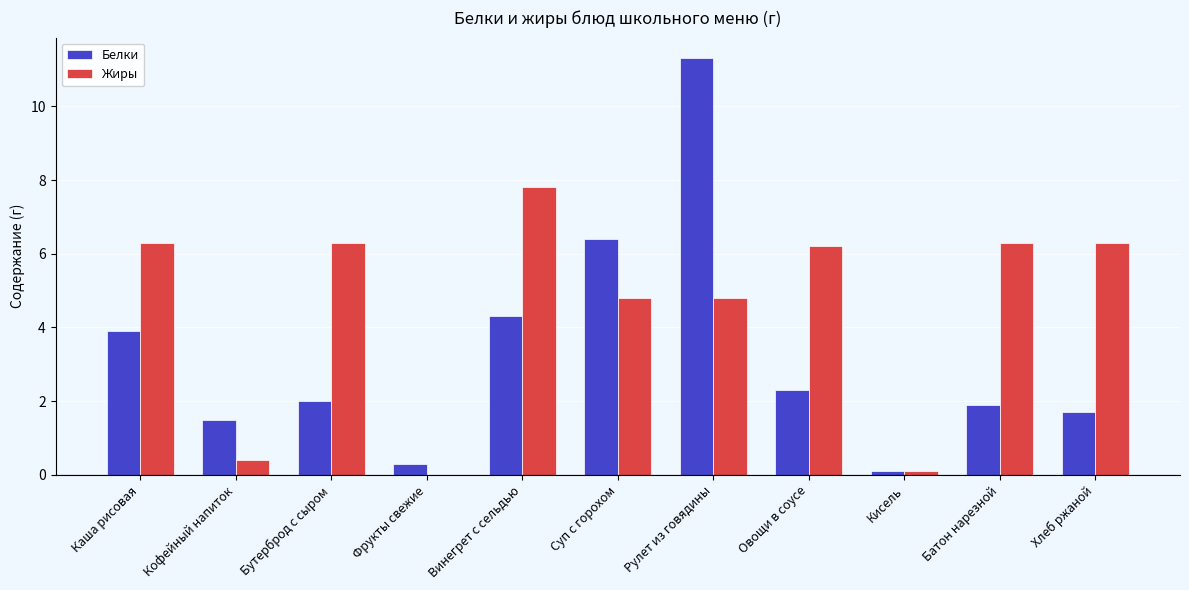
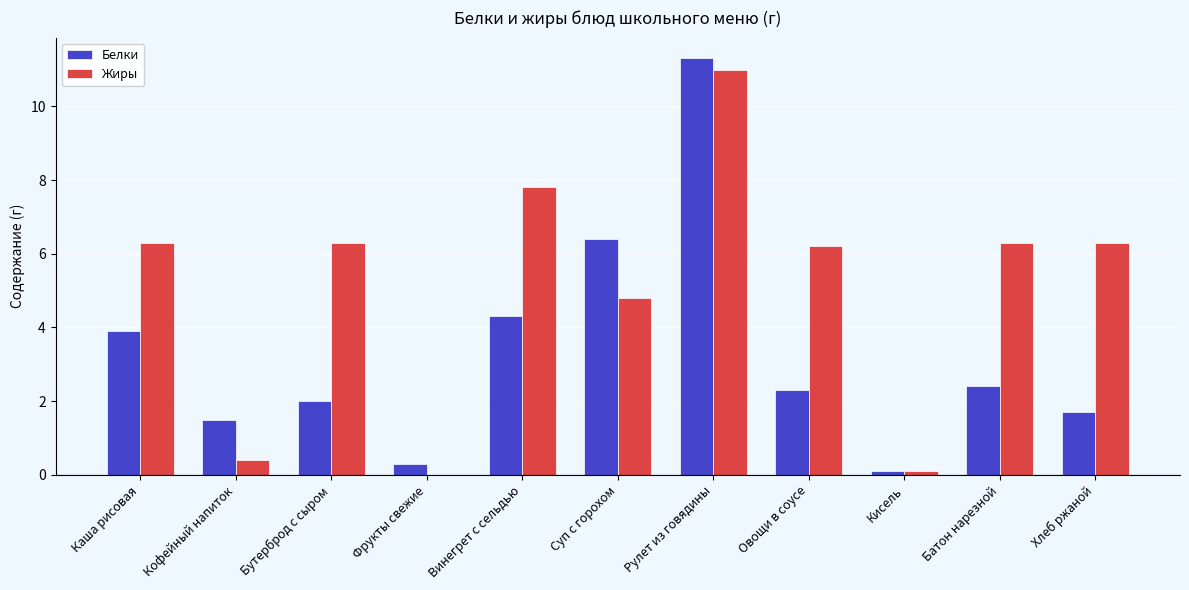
Жиры, Рулет из говядины: 4.8 -> 11.0
Белки, Батон нарезной: 1.9 -> 2.4
